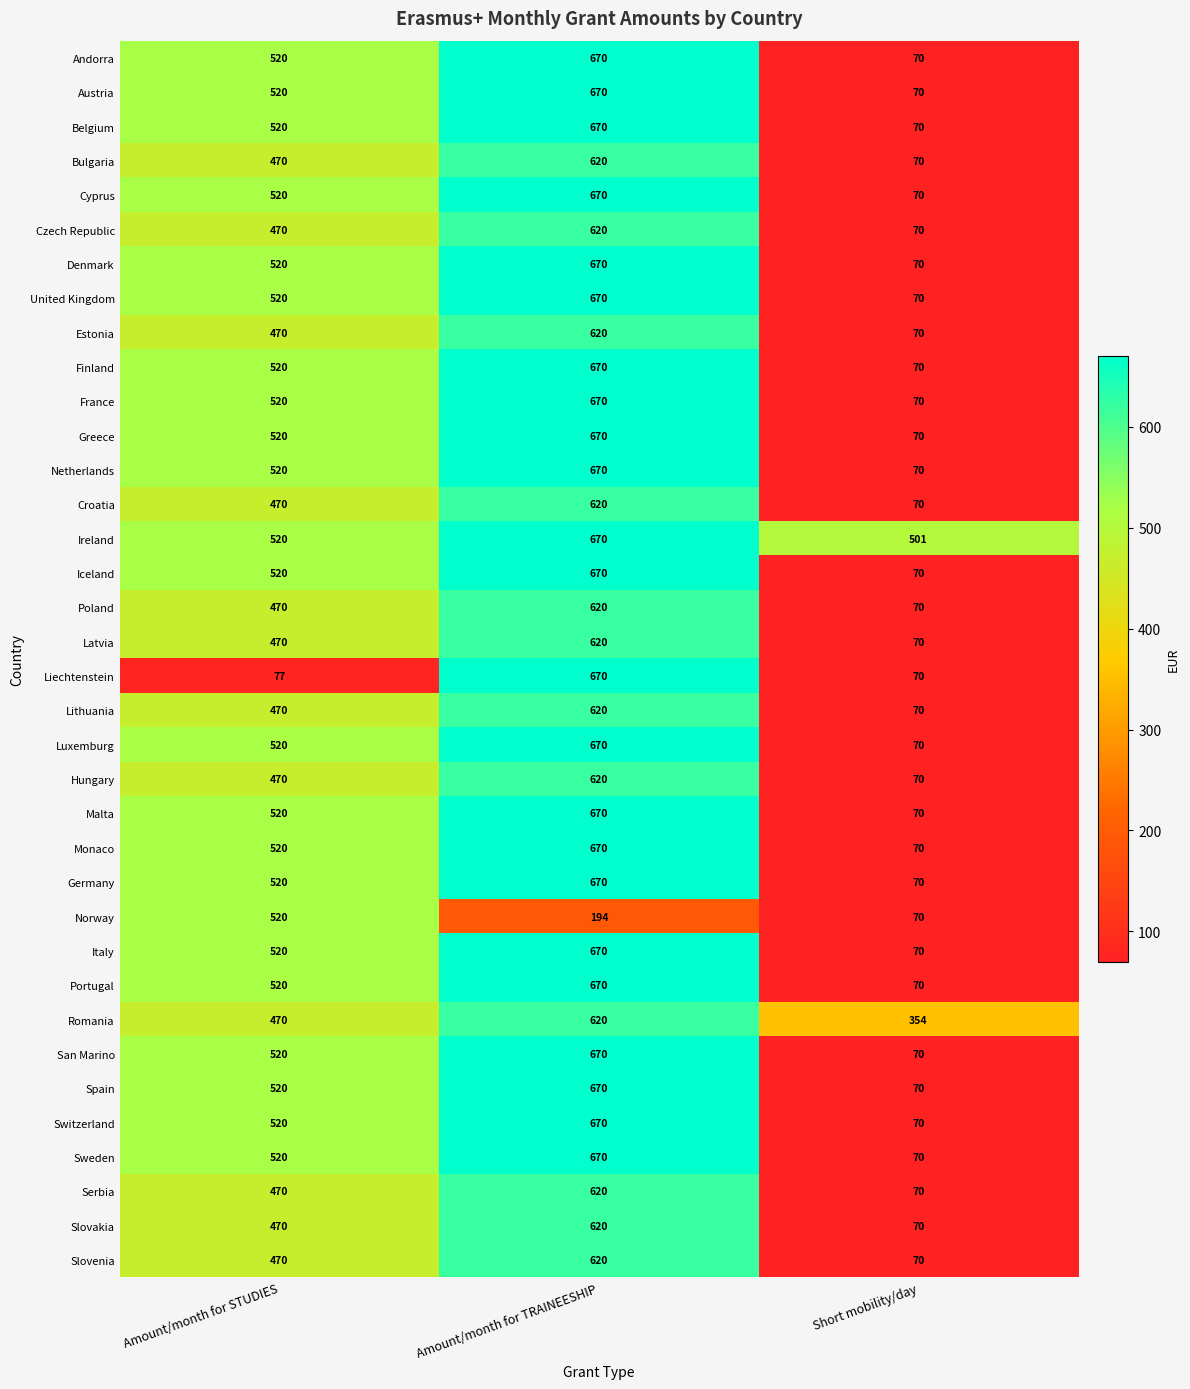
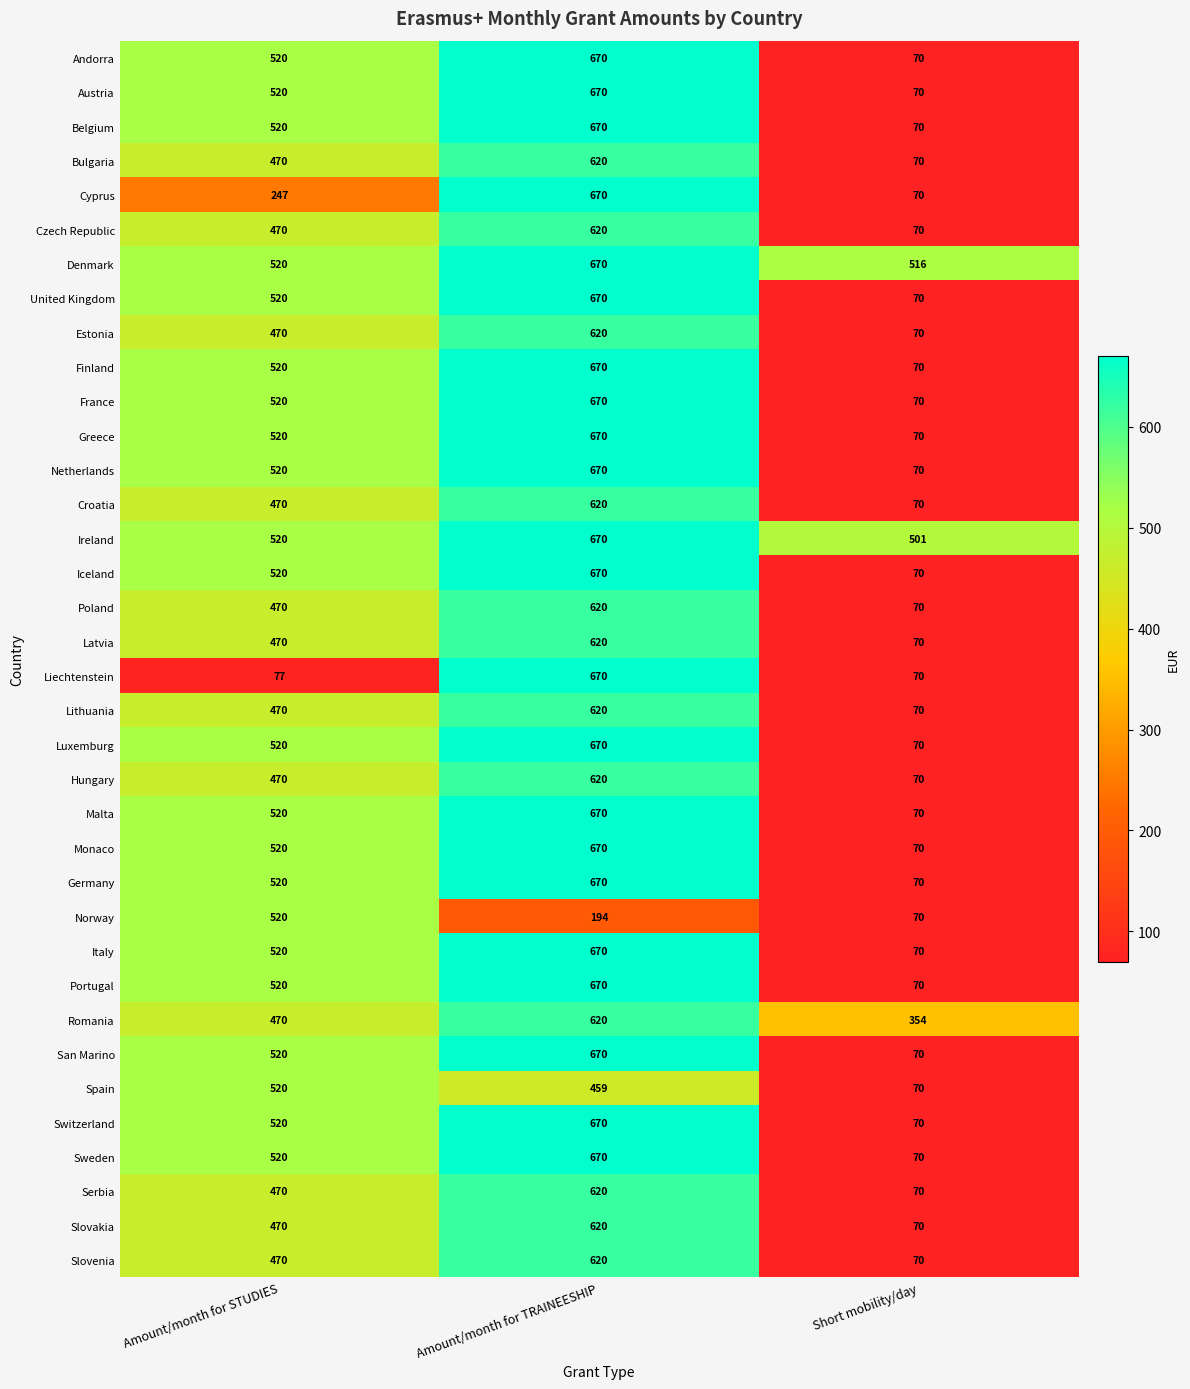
Cyprus, Amount/month for STUDIES: 520 -> 247
Denmark, Short mobility/day: 70 -> 516
Spain, Amount/month for TRAINEESHIP: 670 -> 459
